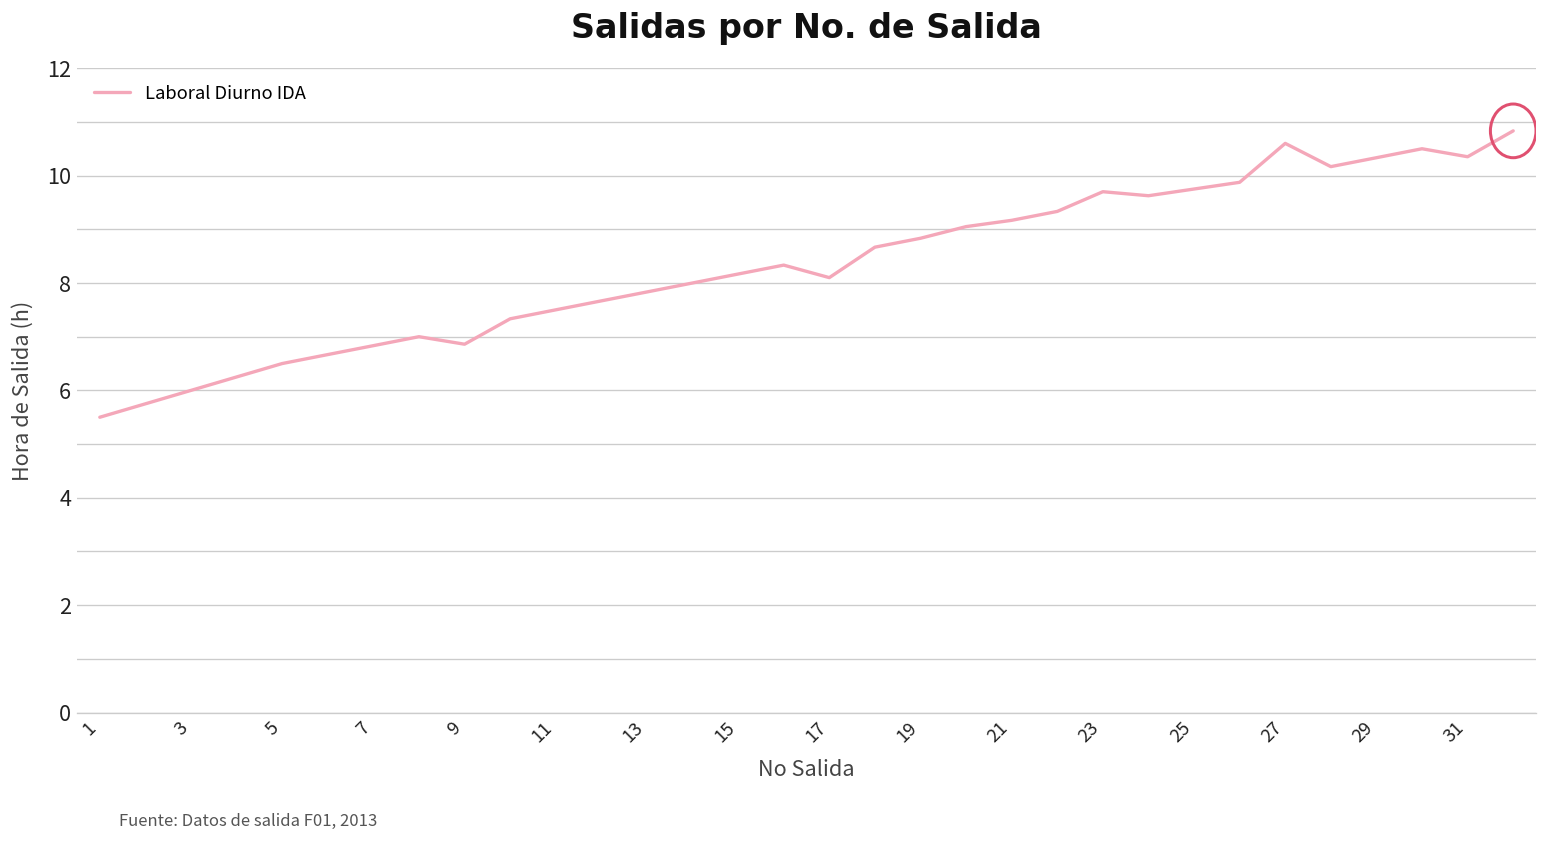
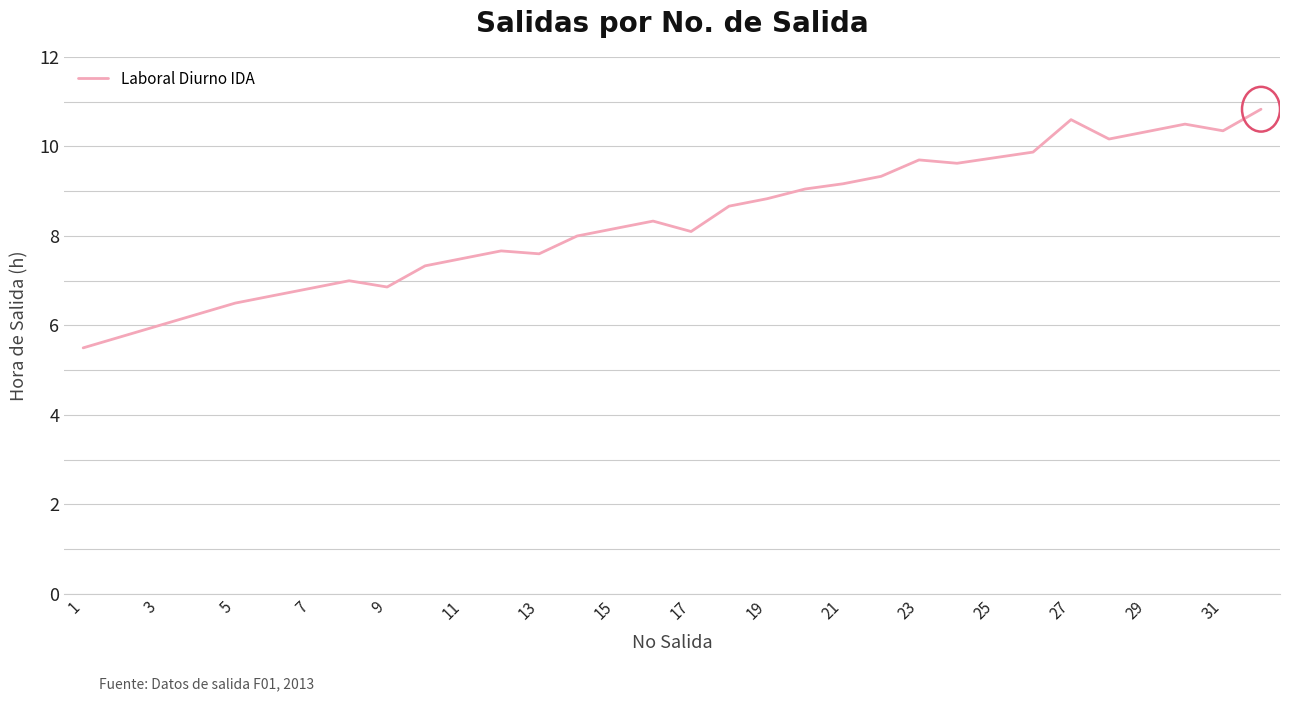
13: 7.8 -> 7.6
